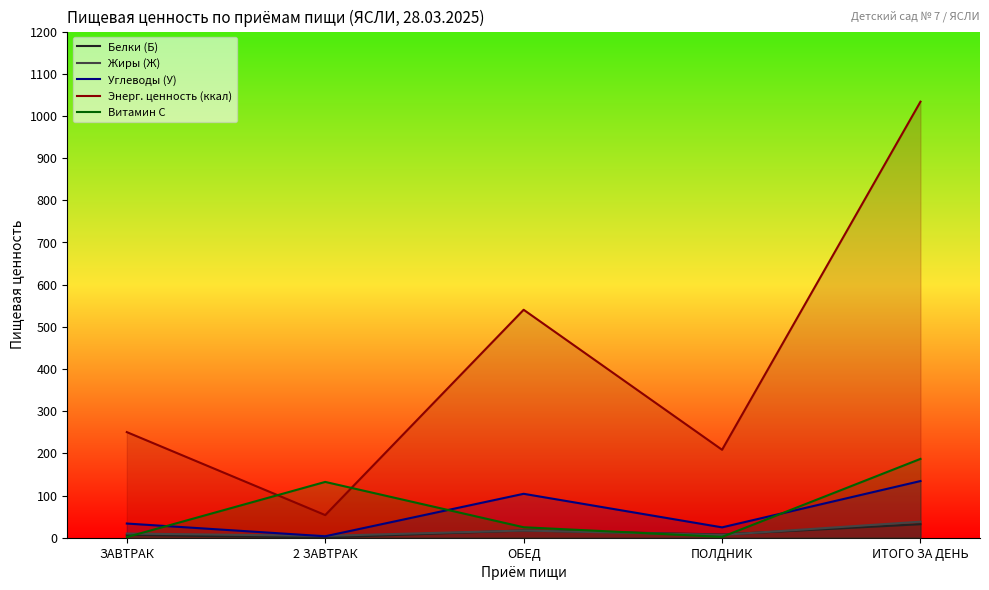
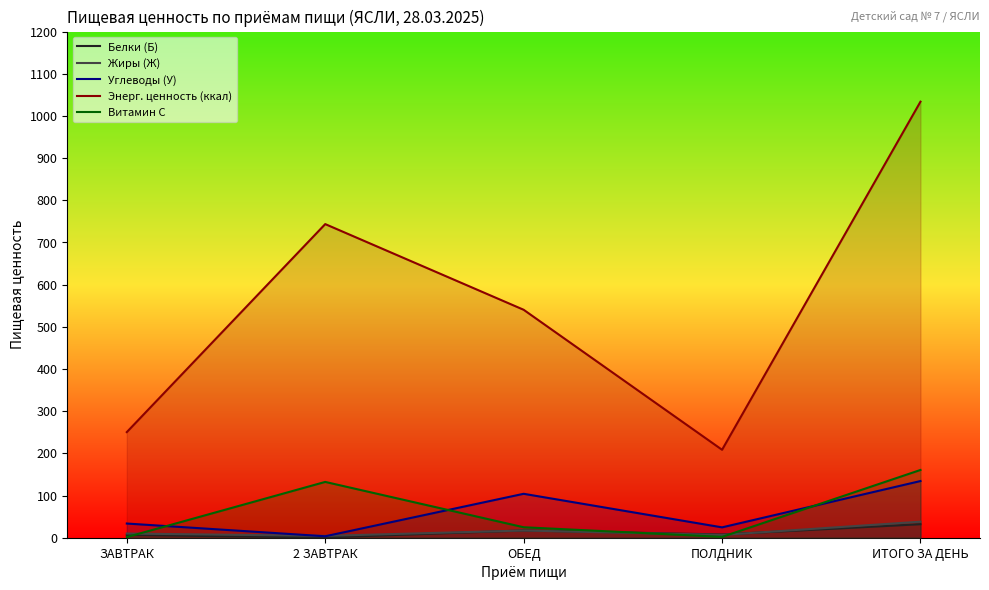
Энерг. ценность (ккал), 2 ЗАВТРАК: 50 -> 740
Витамин С, ИТОГО ЗА ДЕНЬ: 190 -> 160
